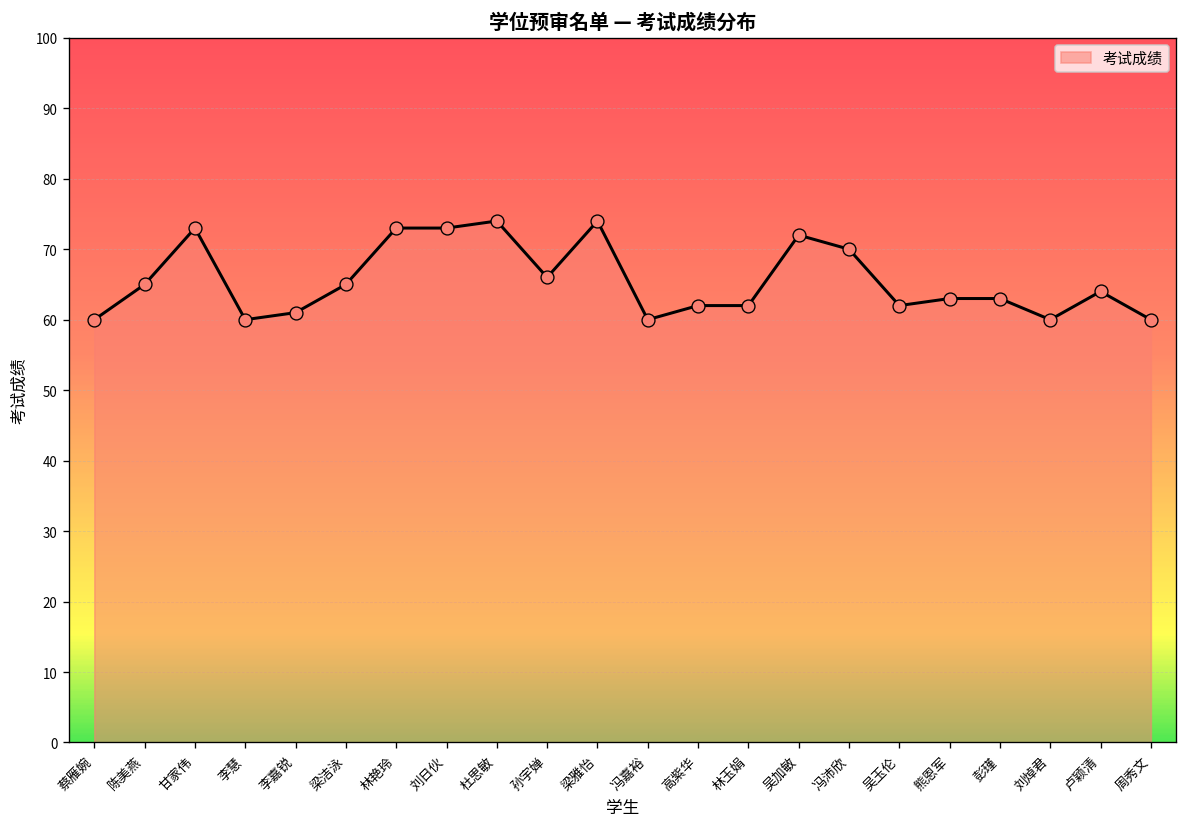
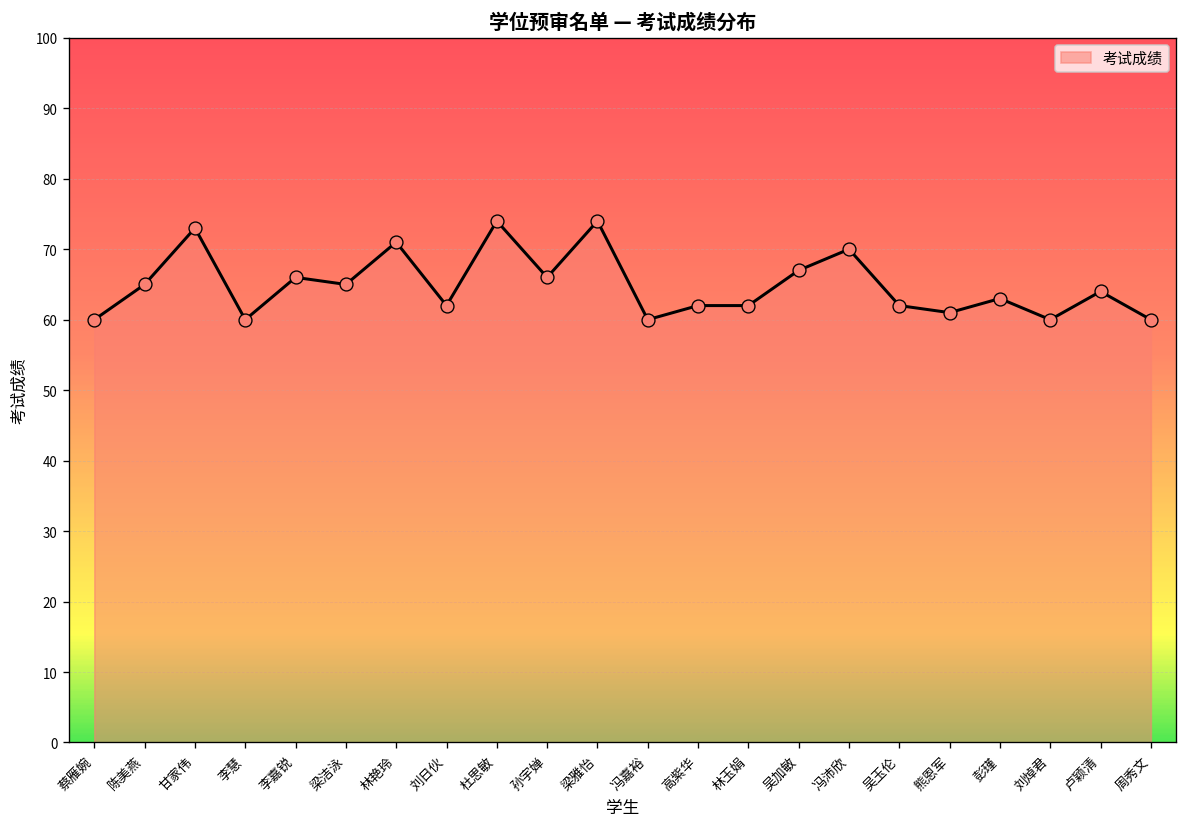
李嘉锐: 61 -> 66
林艳玲: 73 -> 71
刘日伙: 73 -> 62
吴加敏: 72 -> 67
熊恩军: 63 -> 61
